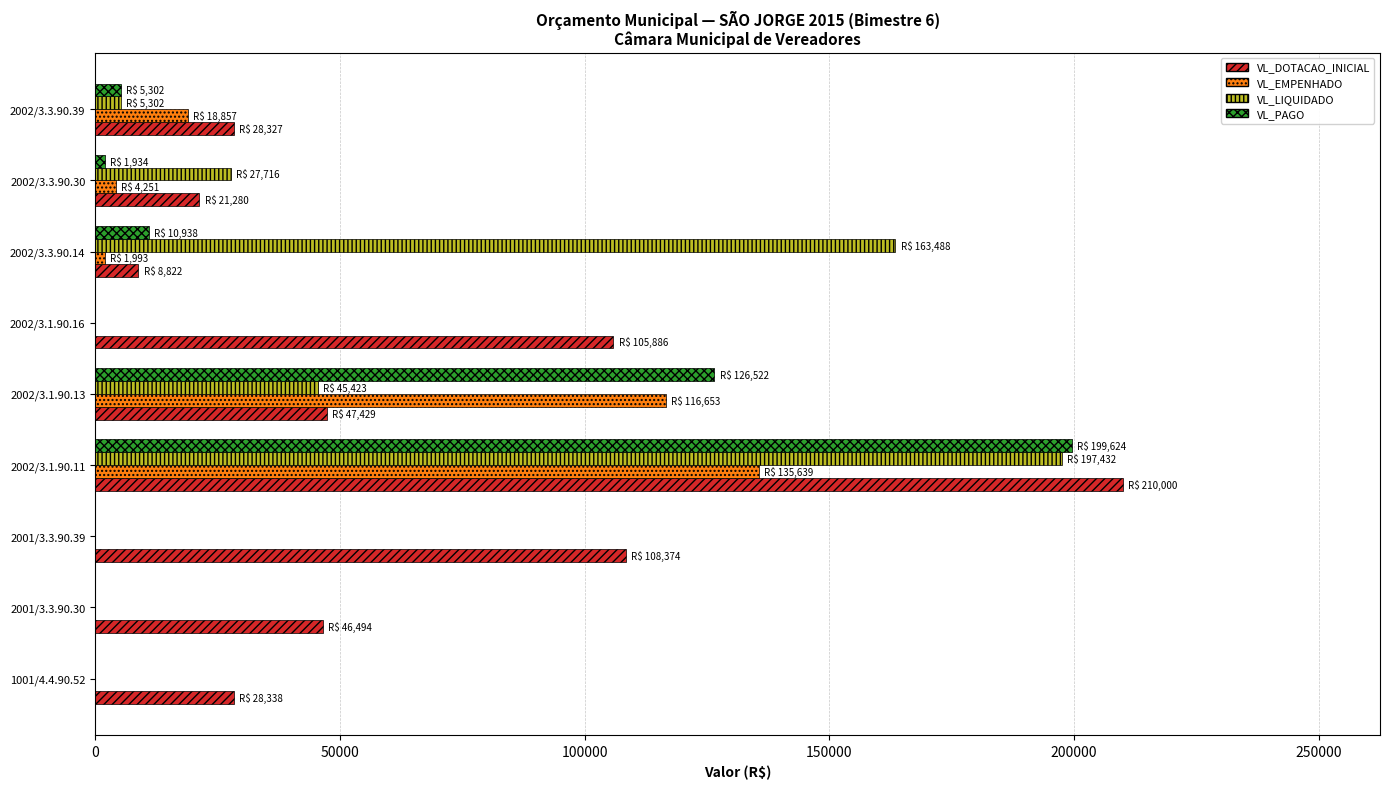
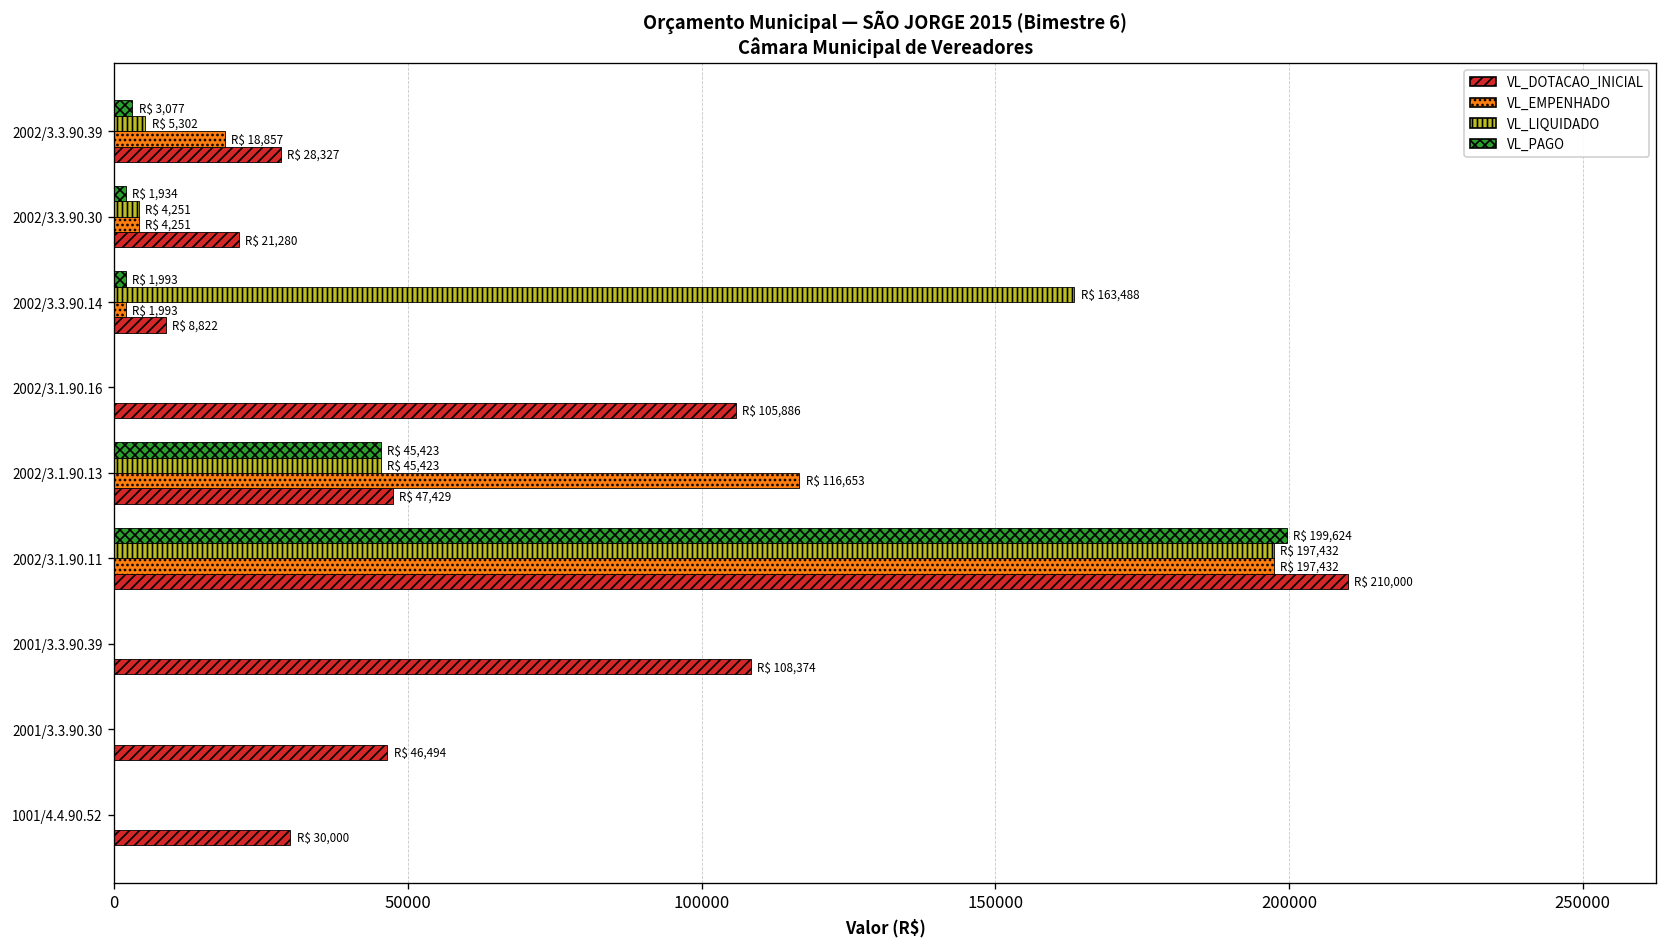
VL_PAGO, 2002/3.3.90.39: 5,302 -> 3,077
VL_LIQUIDADO, 2002/3.3.90.30: 27,716 -> 4,251
VL_PAGO, 2002/3.3.90.14: 10,938 -> 1,993
VL_PAGO, 2002/3.1.90.13: 126,522 -> 45,423
VL_EMPENHADO, 2002/3.1.90.11: 135,639 -> 197,432
VL_DOTACAO_INICIAL, 1001/4.4.90.52: 28,338 -> 30,000
